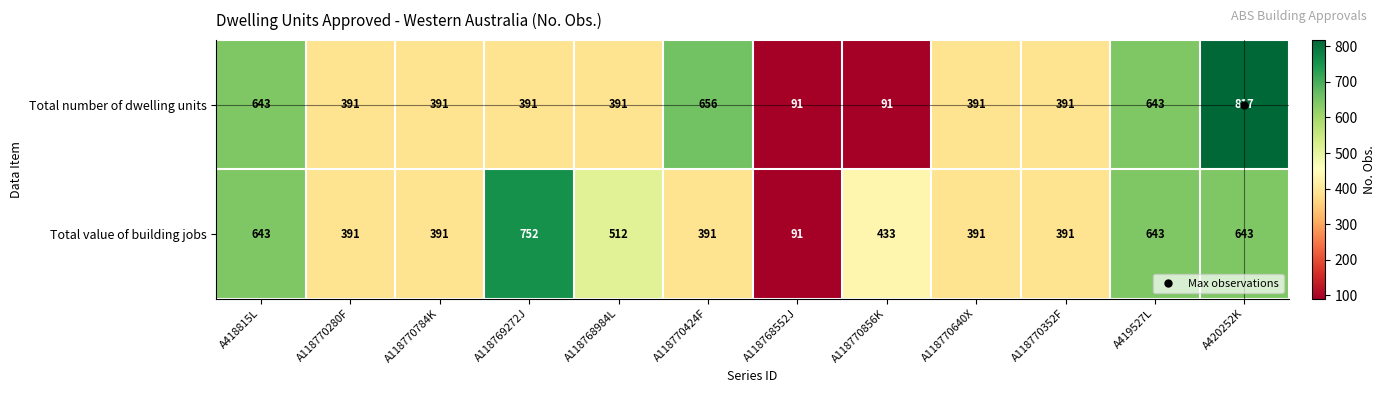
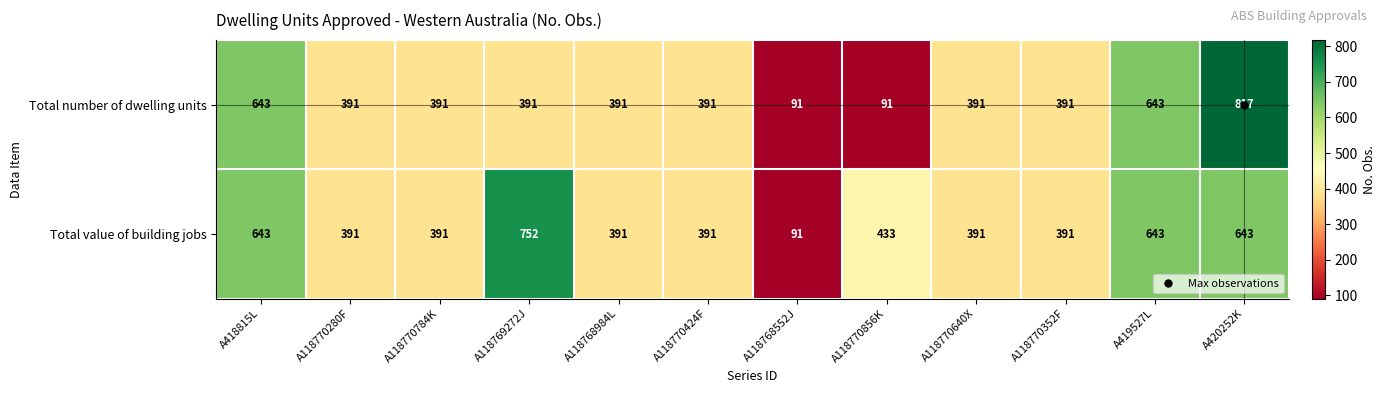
Total number of dwelling units, A118770424F: 656 -> 391
Total value of building jobs, A118768984L: 512 -> 391
